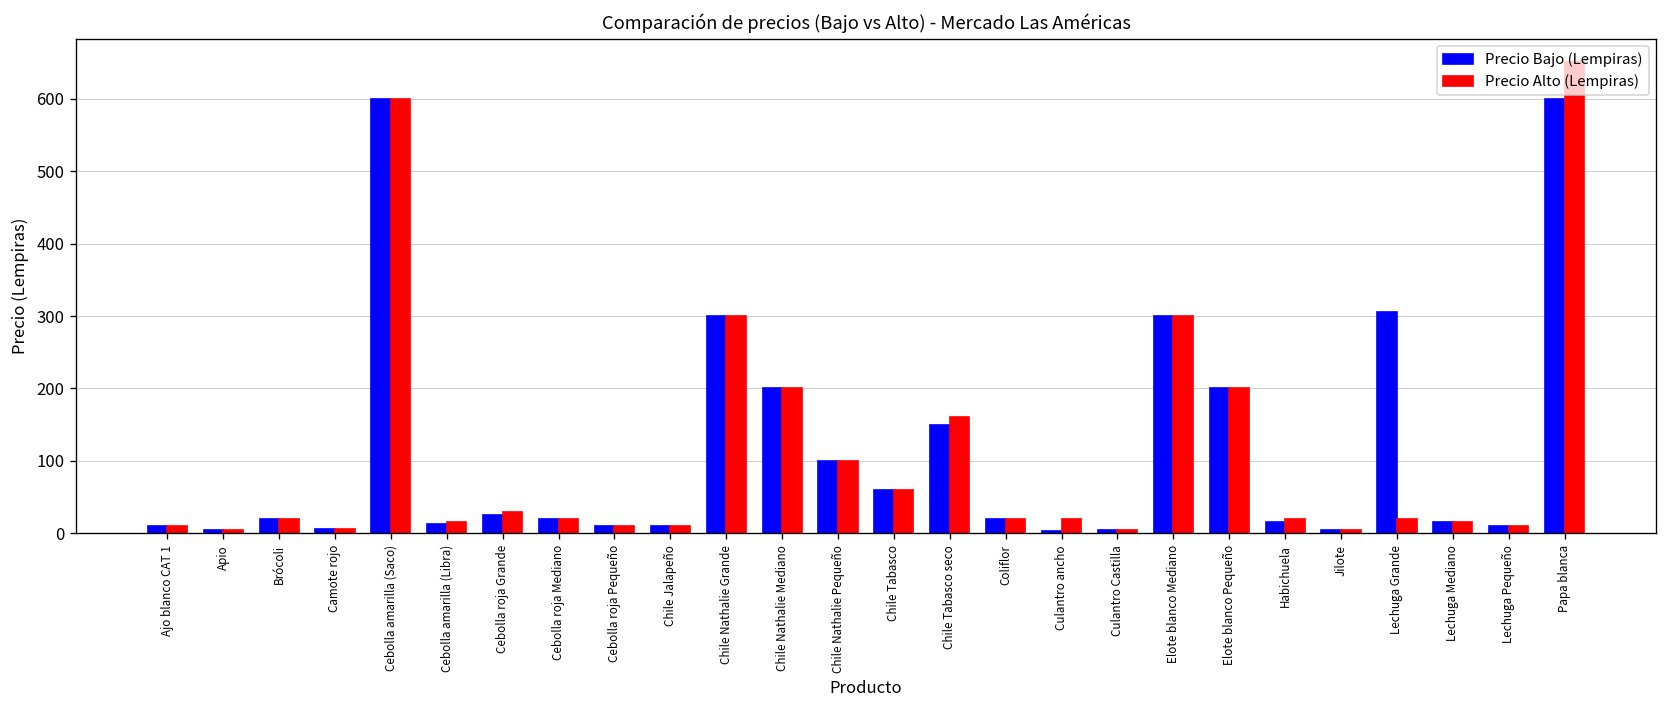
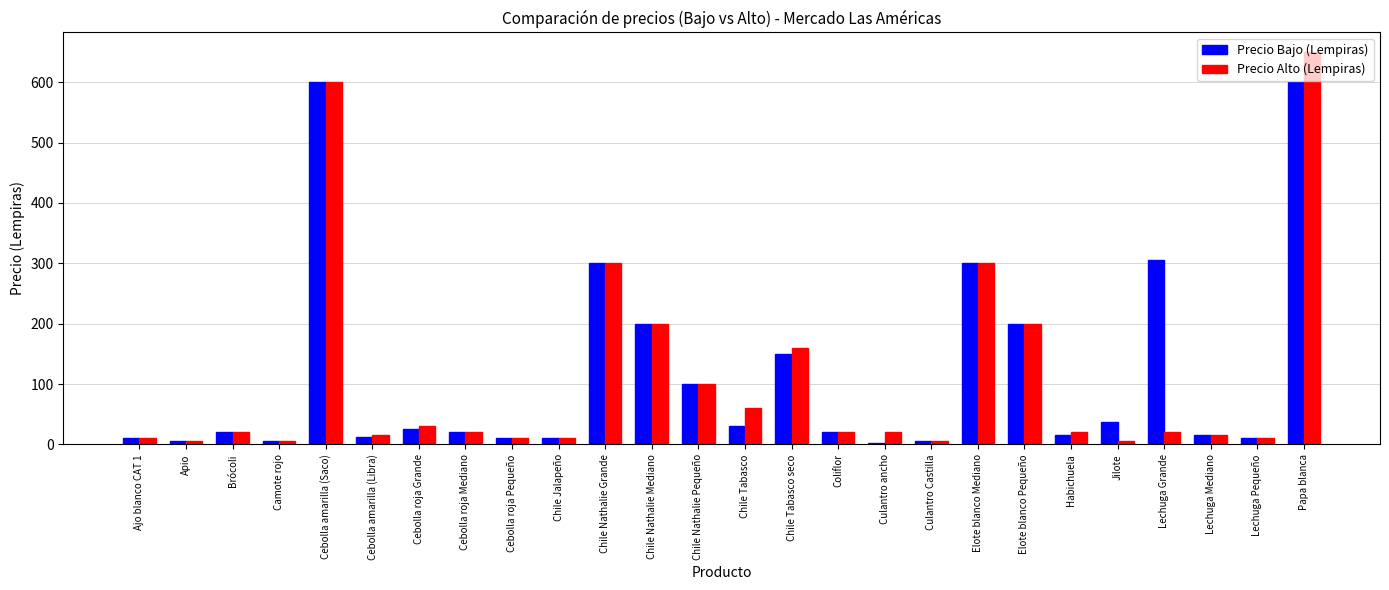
Precio Bajo (Lempiras), Chile Tabasco: 60 -> 30
Precio Bajo (Lempiras), Jilote: 10 -> 40
